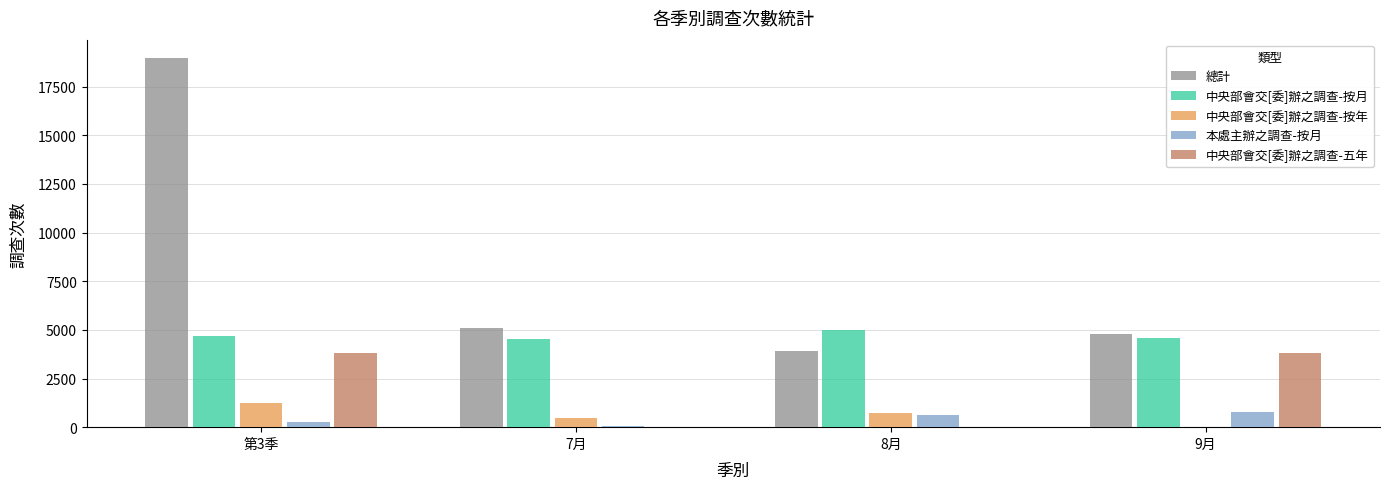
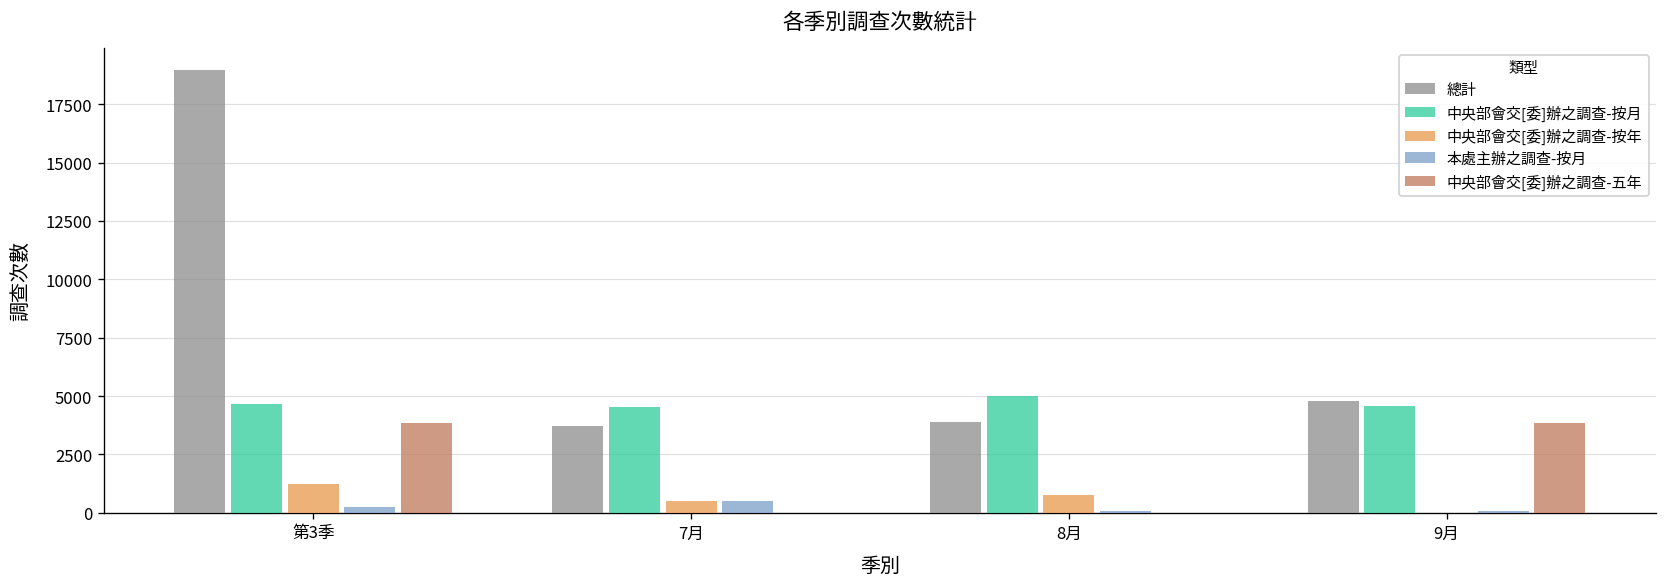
總計, 7月: 5100 -> 3700
本處主辦之調查-按月, 7月: 100 -> 500
本處主辦之調查-按月, 8月: 600 -> 100
本處主辦之調查-按月, 9月: 800 -> 100
